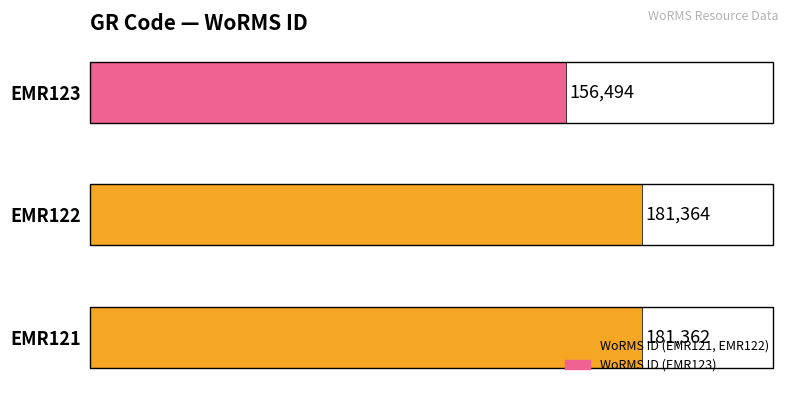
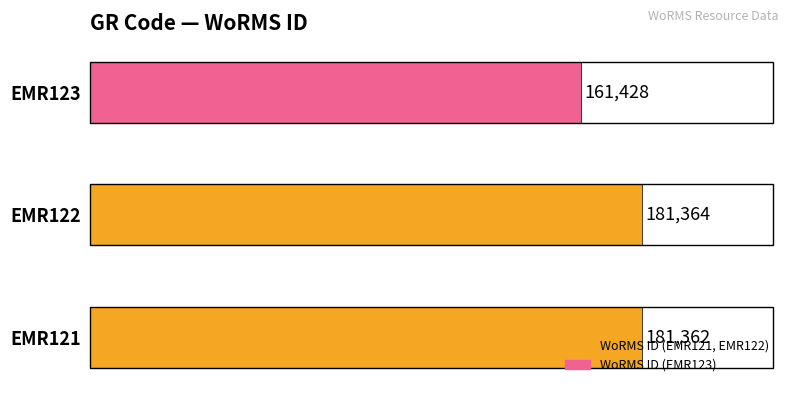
EMR123: 156,494 -> 161,428
